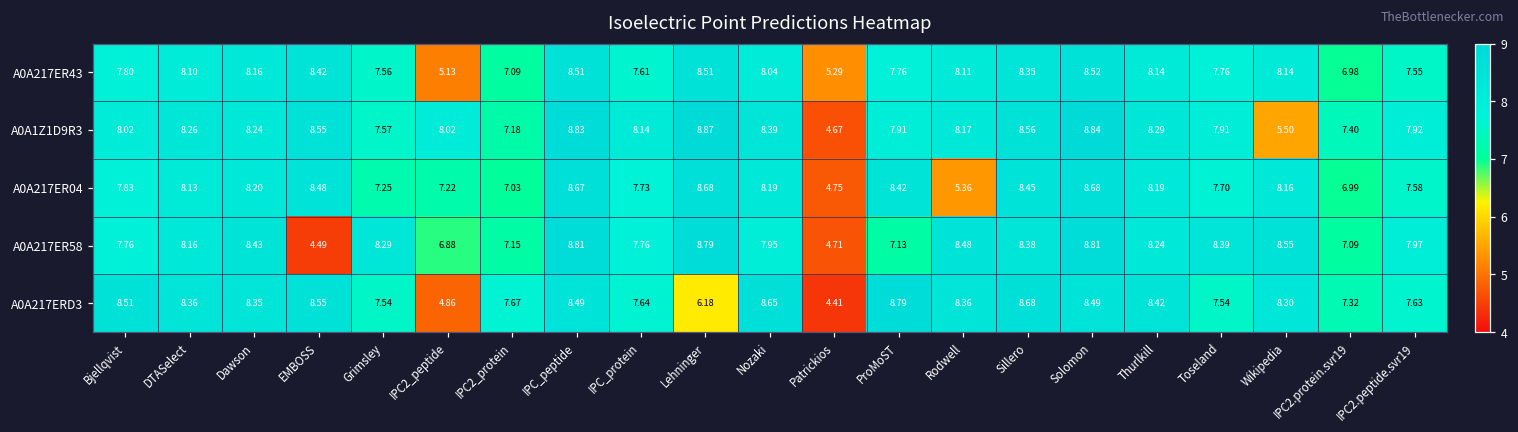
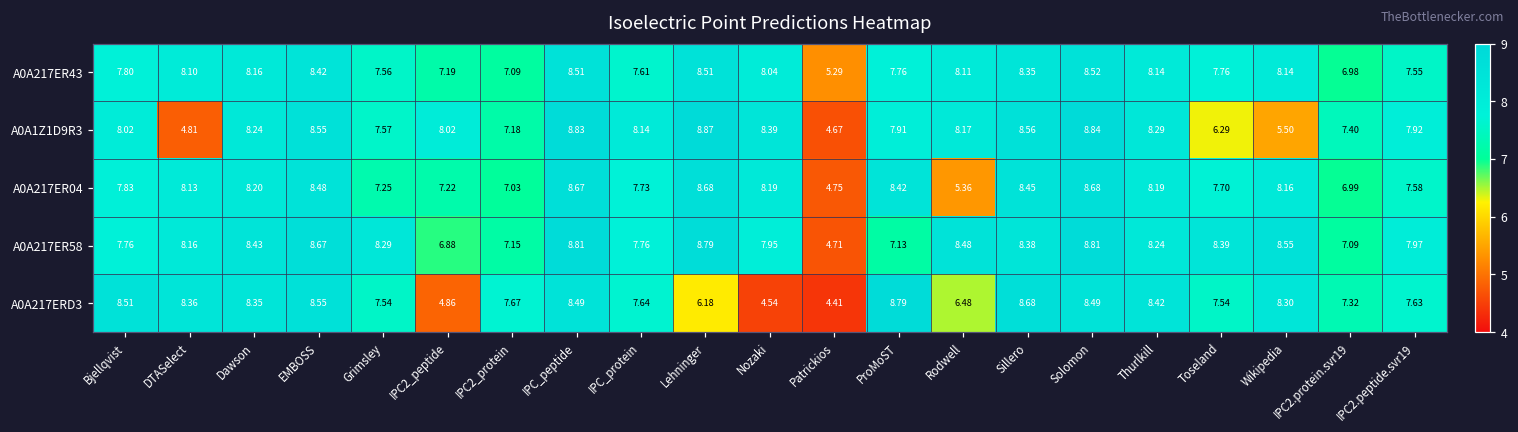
A0A217ER43, IPC2_peptide: 5.13 -> 7.19
A0A1Z1D9R3, DTASelect: 8.26 -> 4.81
A0A1Z1D9R3, Toseland: 7.91 -> 6.29
A0A217ER58, EMBOSS: 4.49 -> 8.67
A0A217ERD3, Nozaki: 8.65 -> 4.54
A0A217ERD3, Rodwell: 8.36 -> 6.48
